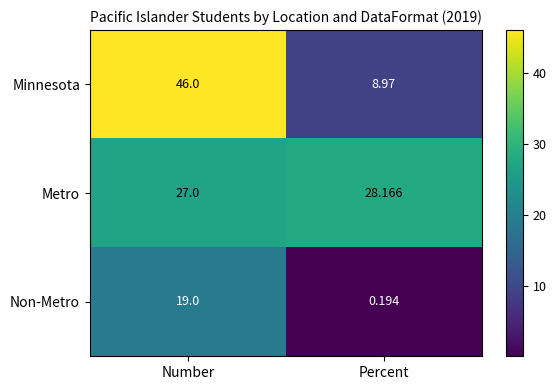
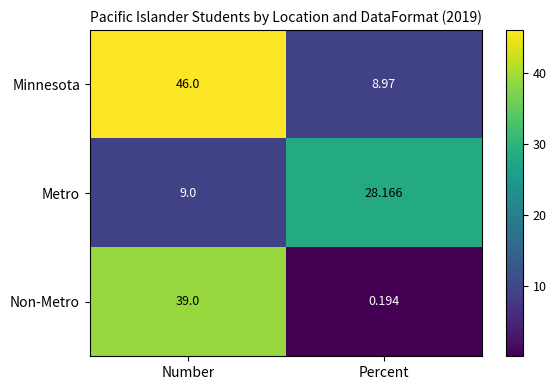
Metro, Number: 27.0 -> 9.0
Non-Metro, Number: 19.0 -> 39.0
